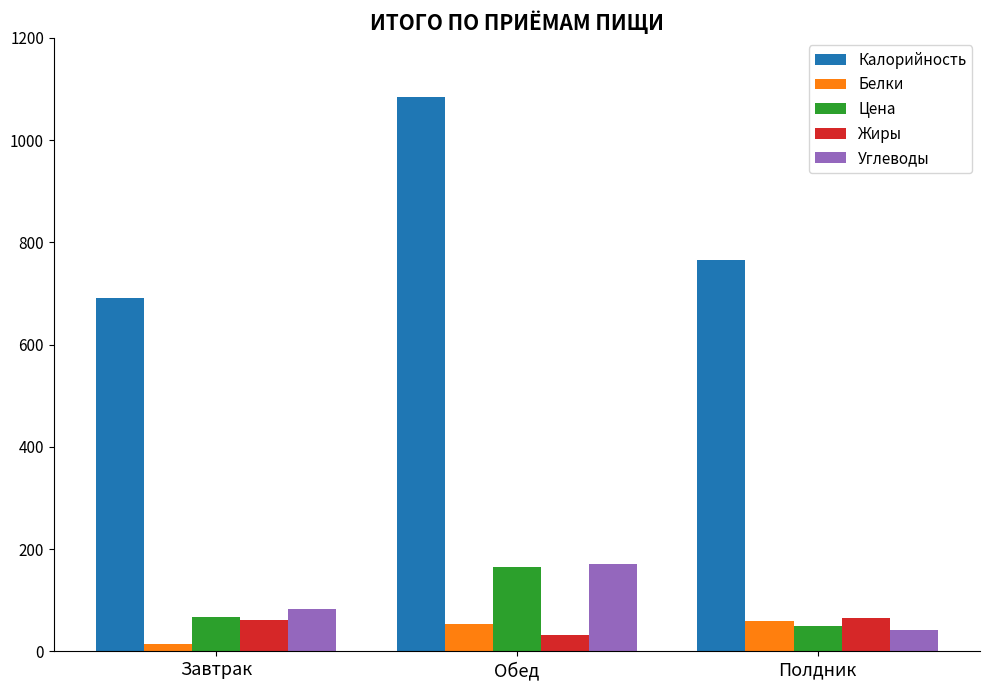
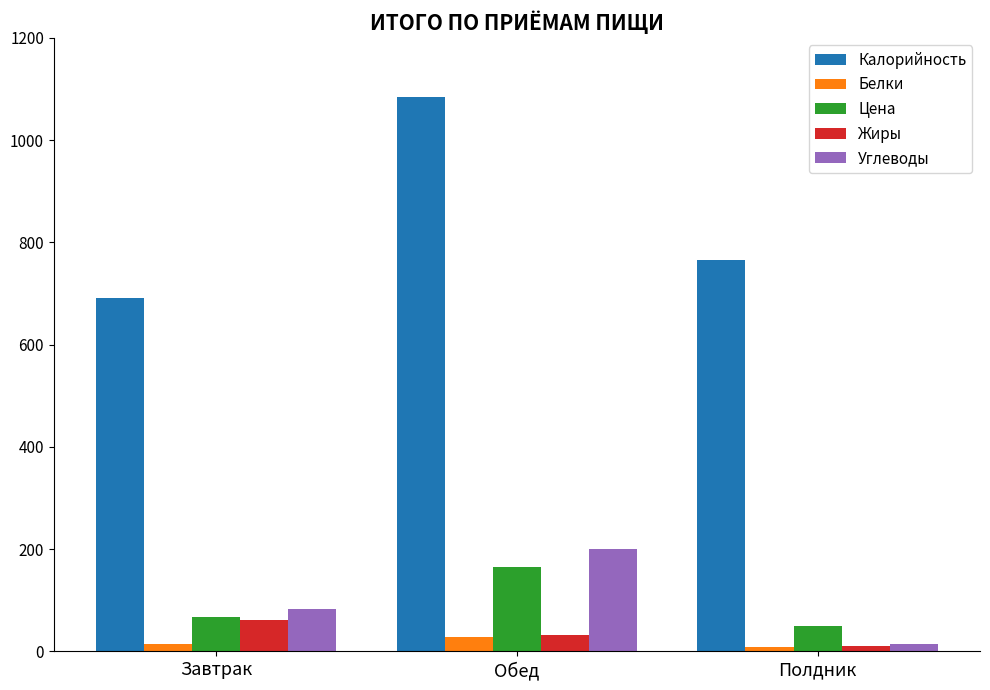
Белки, Обед: 50 -> 30
Углеводы, Обед: 170 -> 200
Белки, Полдник: 60 -> 10
Жиры, Полдник: 70 -> 10
Углеводы, Полдник: 40 -> 10
